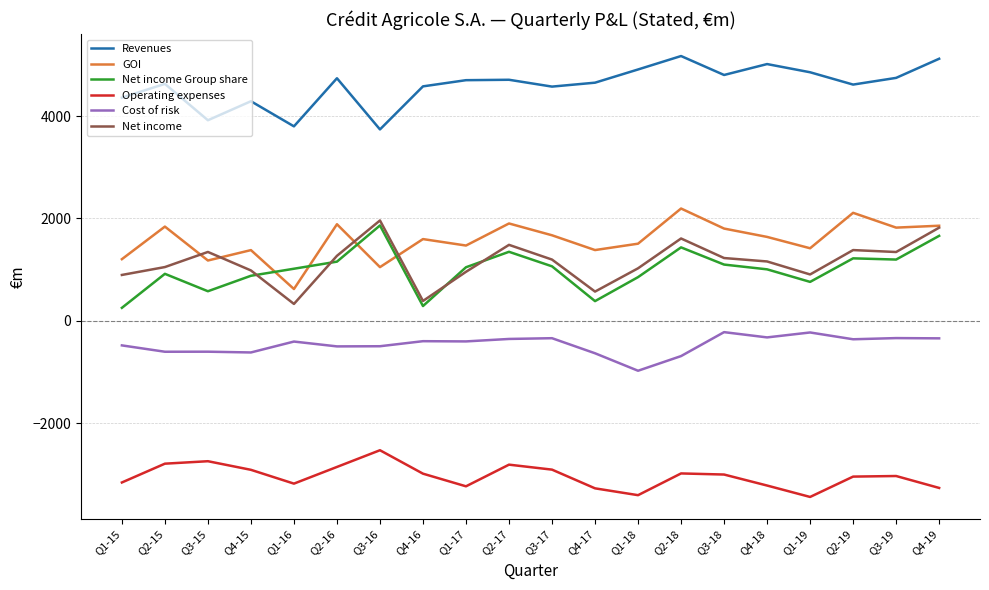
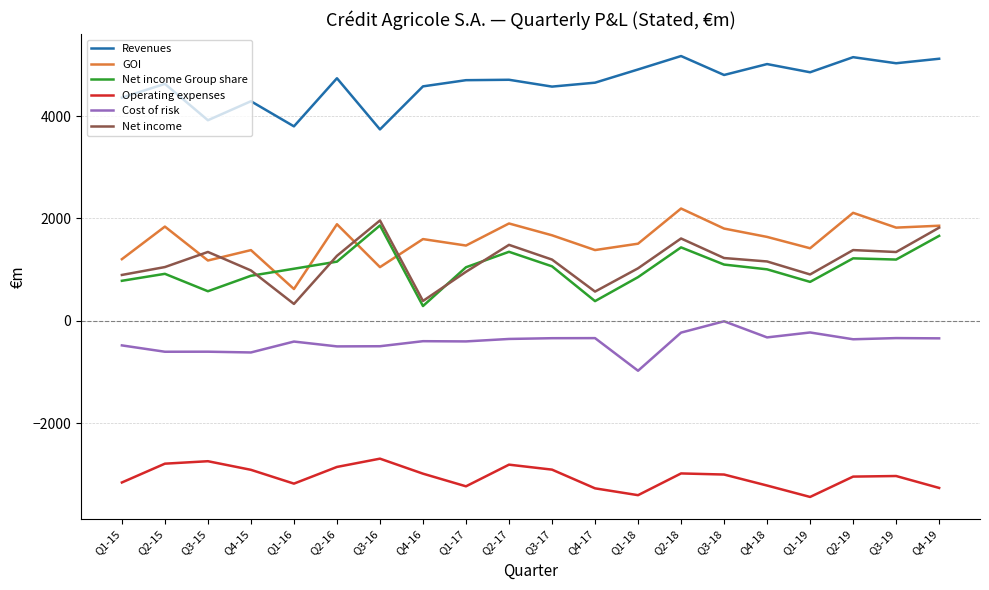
Net income Group share, Q1-15: 300 -> 800
Operating expenses, Q3-16: -2500 -> -2700
Cost of risk, Q4-17: -600 -> -300
Cost of risk, Q2-18: -700 -> -200
Cost of risk, Q3-18: -200 -> 0
Revenues, Q2-19: 4600 -> 5100
Revenues, Q3-19: 4700 -> 5000
